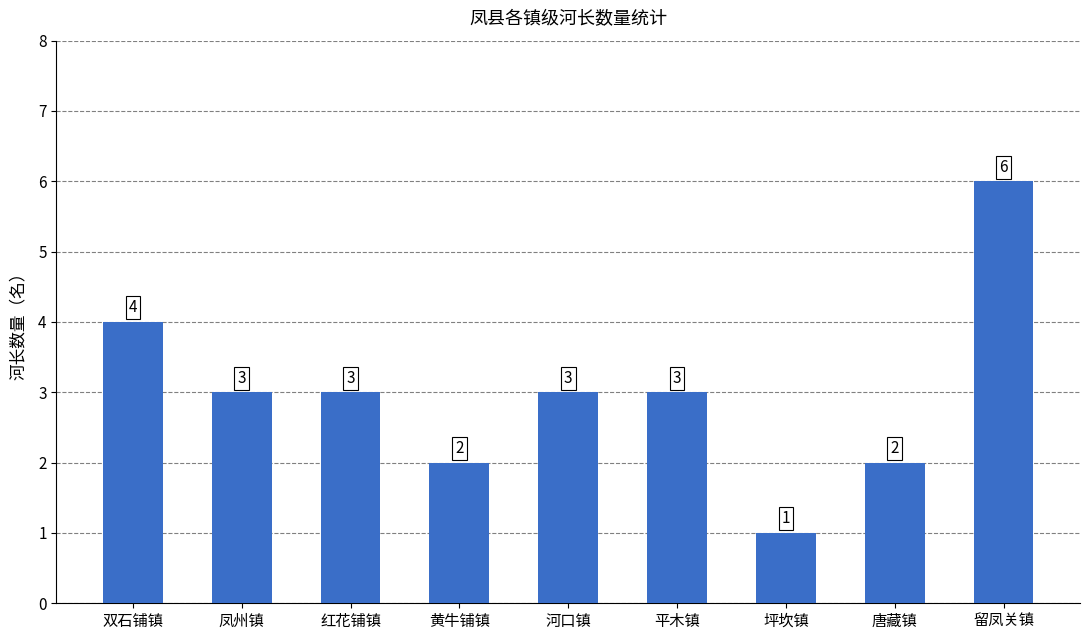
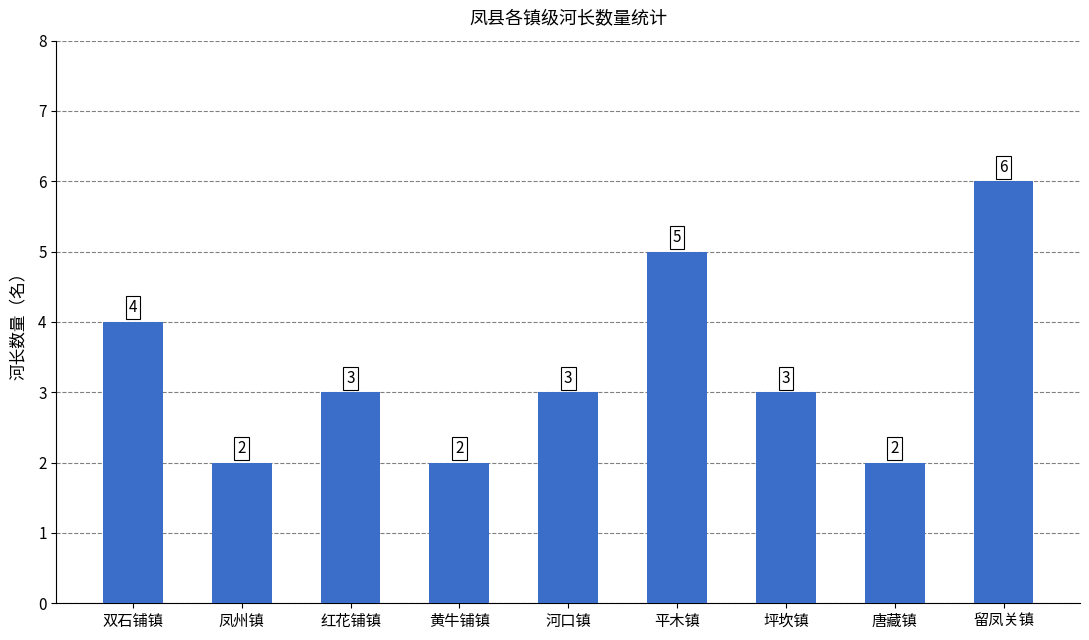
凤州镇: 3 -> 2
平木镇: 3 -> 5
坪坎镇: 1 -> 3
